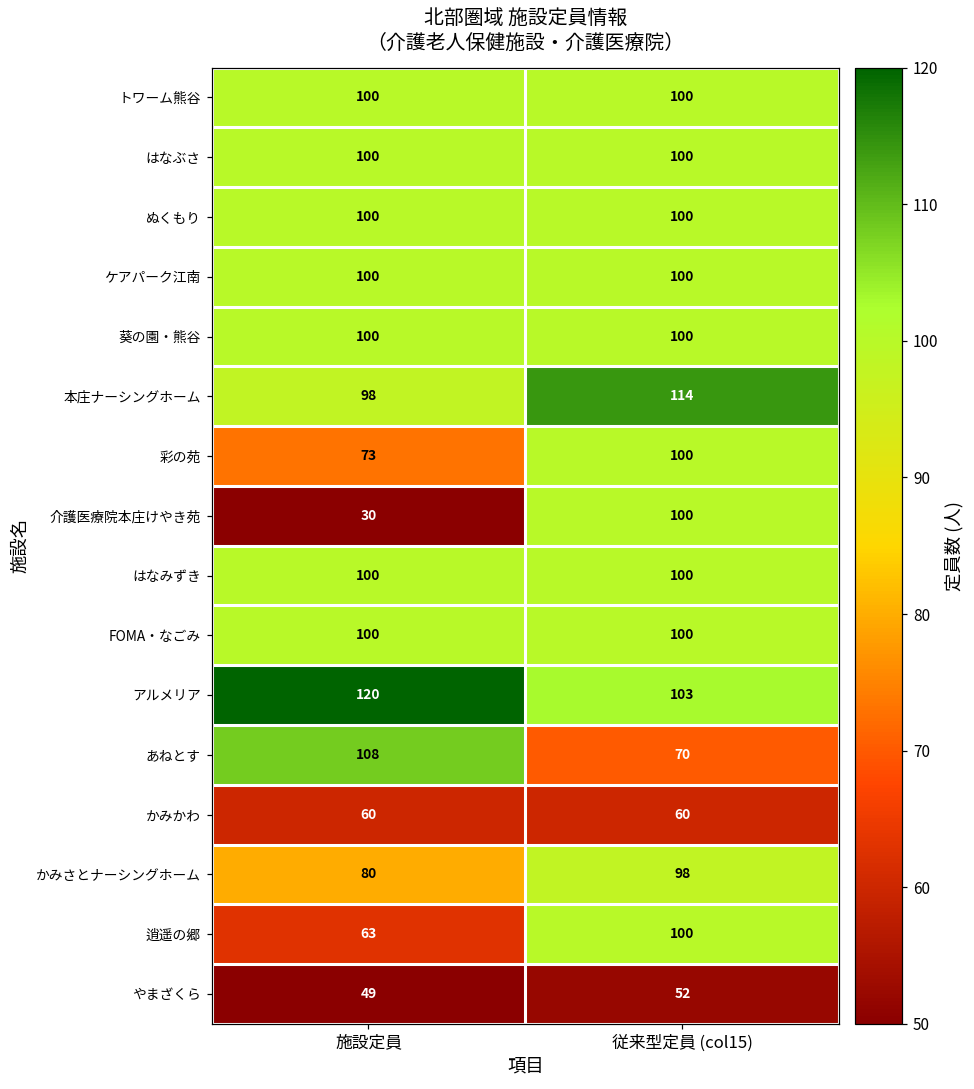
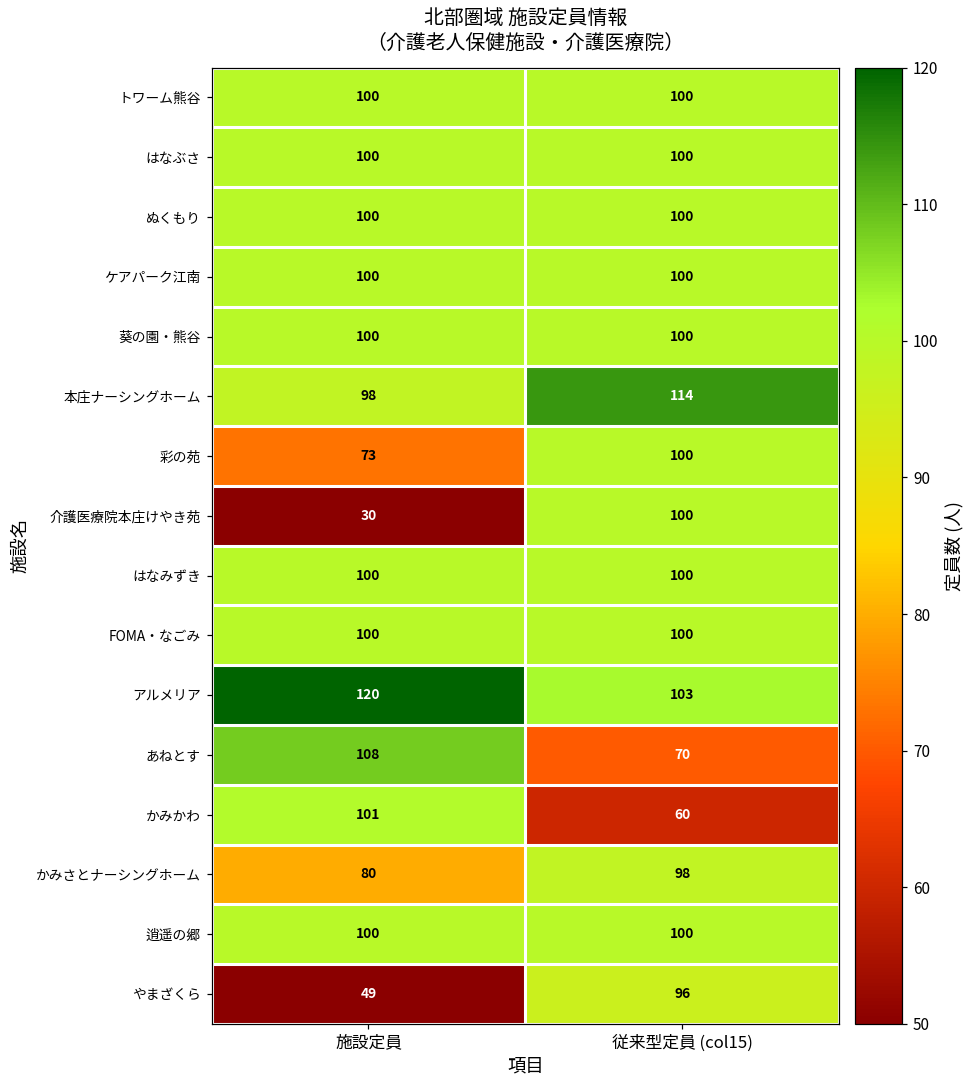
かみかわ, 施設定員: 60 -> 101
逍遥の郷, 施設定員: 63 -> 100
やまざくら, 従来型定員 (col15): 52 -> 96
